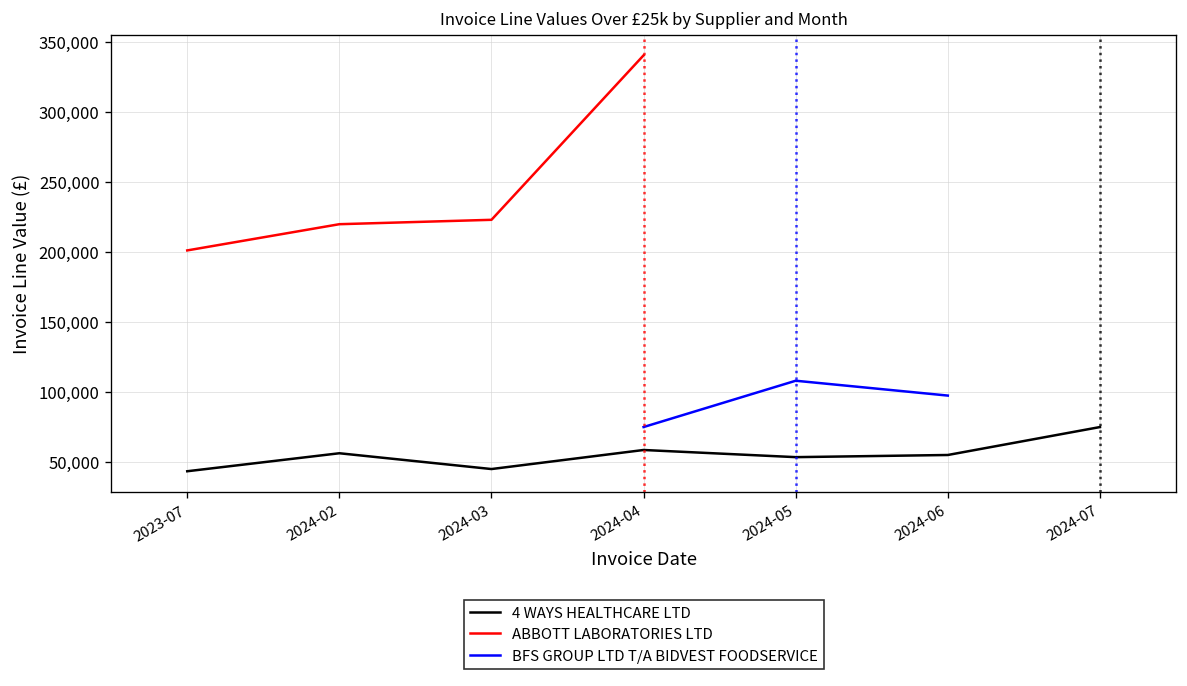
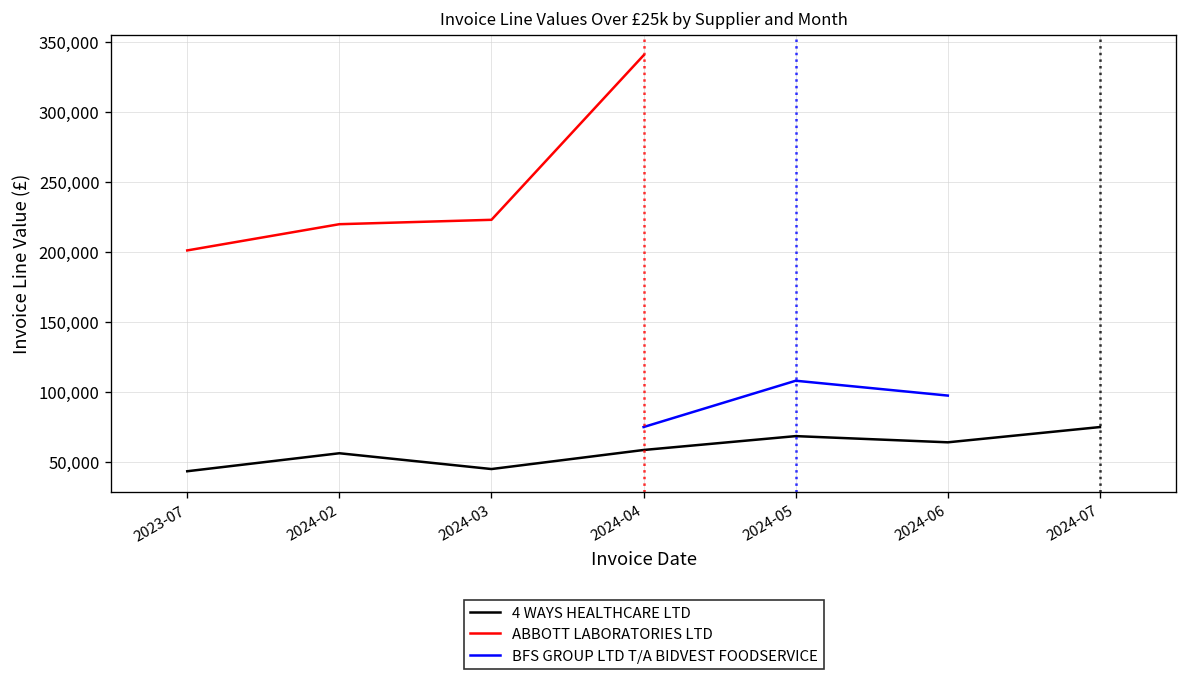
4 WAYS HEALTHCARE LTD, 2024-05: 54,000 -> 69,000
4 WAYS HEALTHCARE LTD, 2024-06: 55,000 -> 64,000
